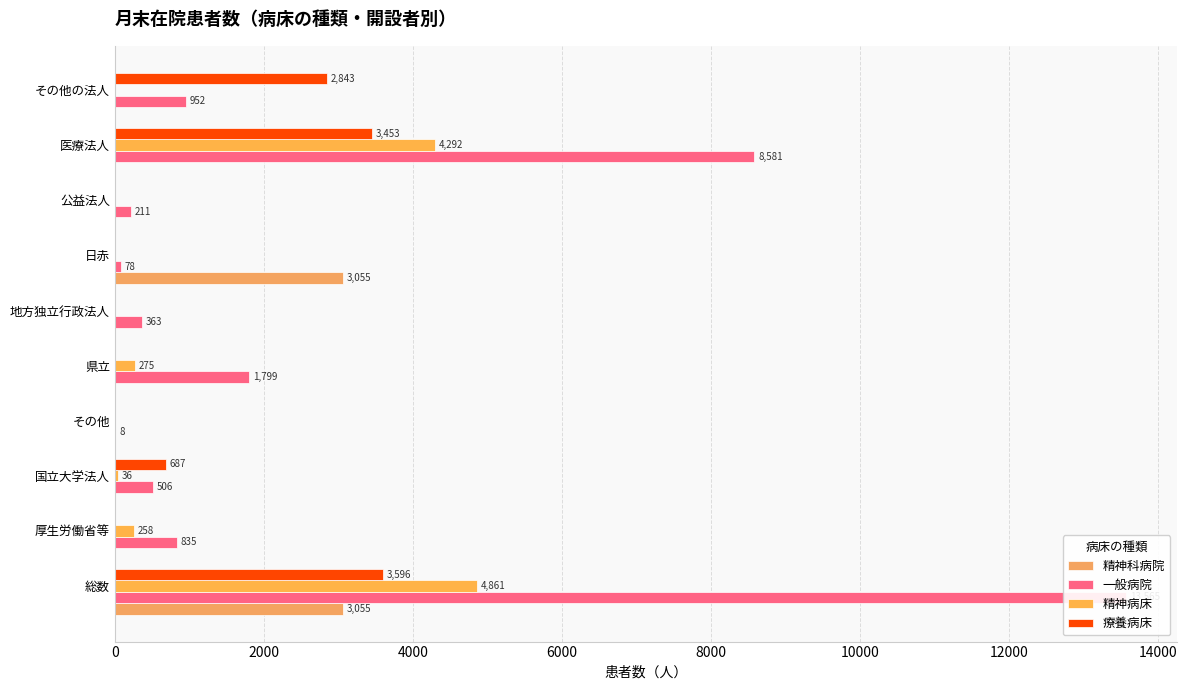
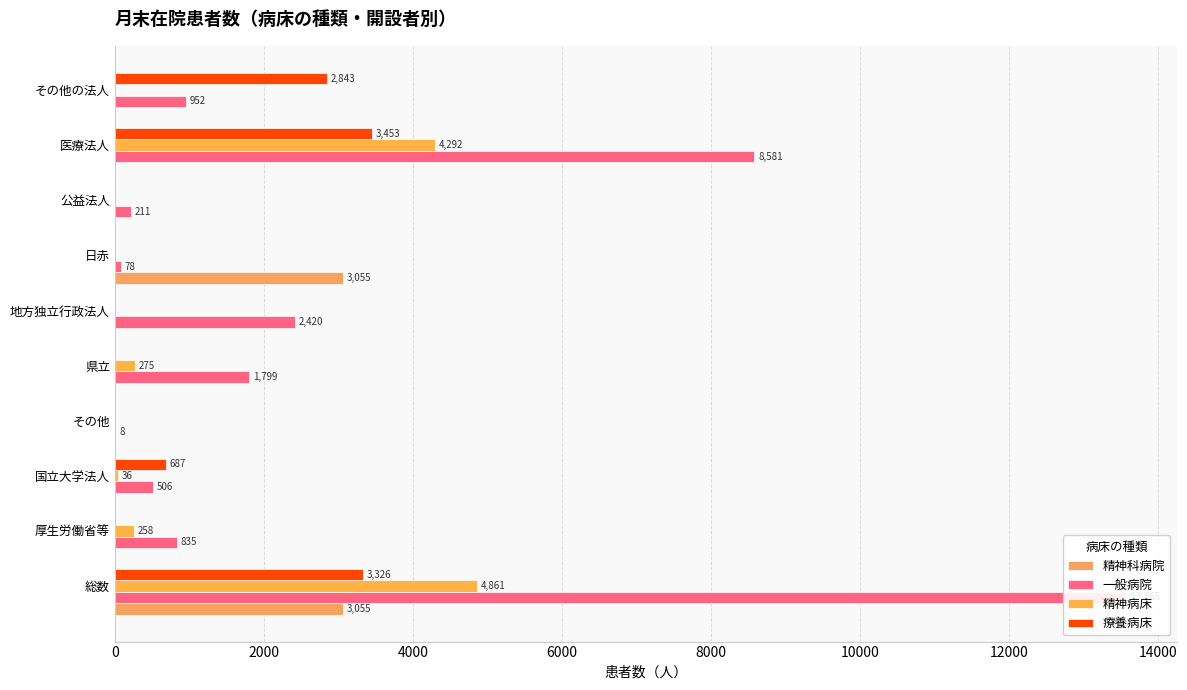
一般病院, 地方独立行政法人: 363 -> 2,420
療養病床, 総数: 3,596 -> 3,326
